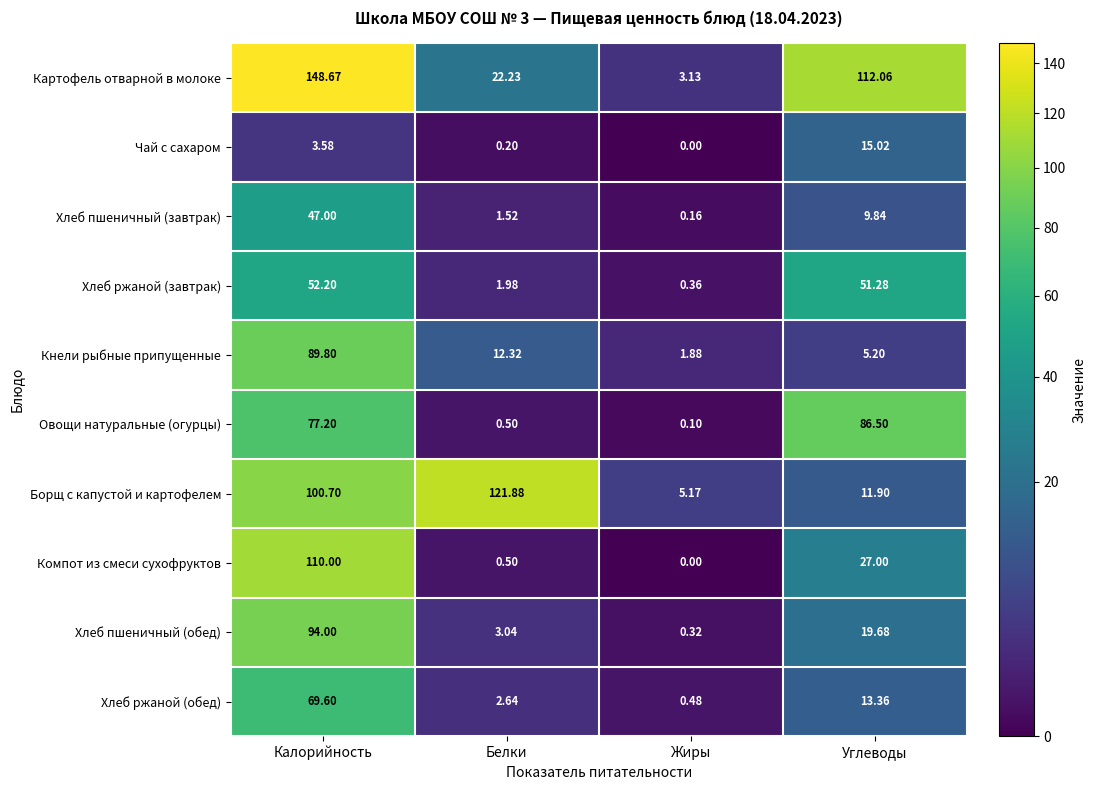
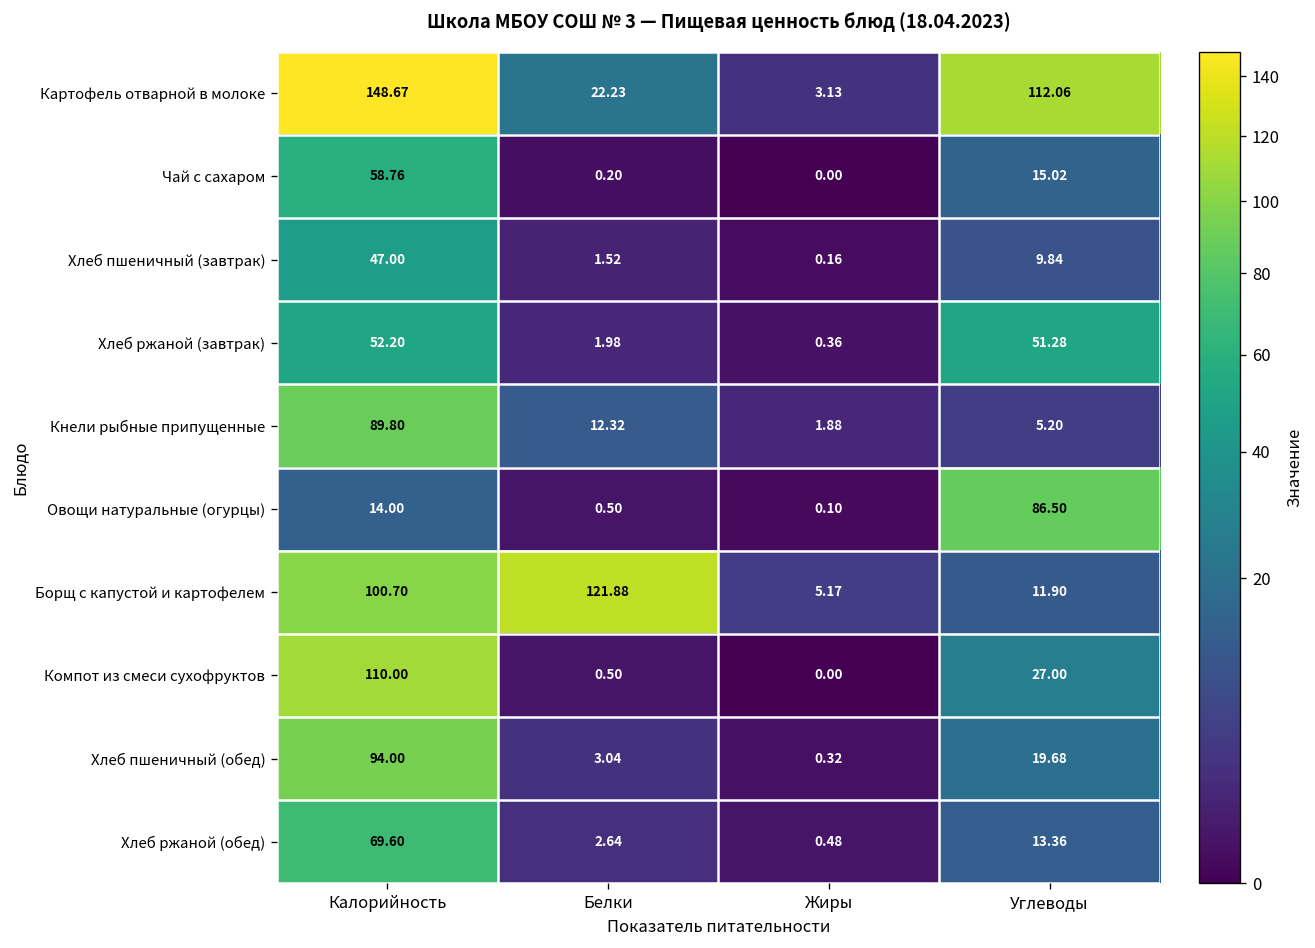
Чай с сахаром, Калорийность: 3.58 -> 58.76
Овощи натуральные (огурцы), Калорийность: 77.20 -> 14.00
